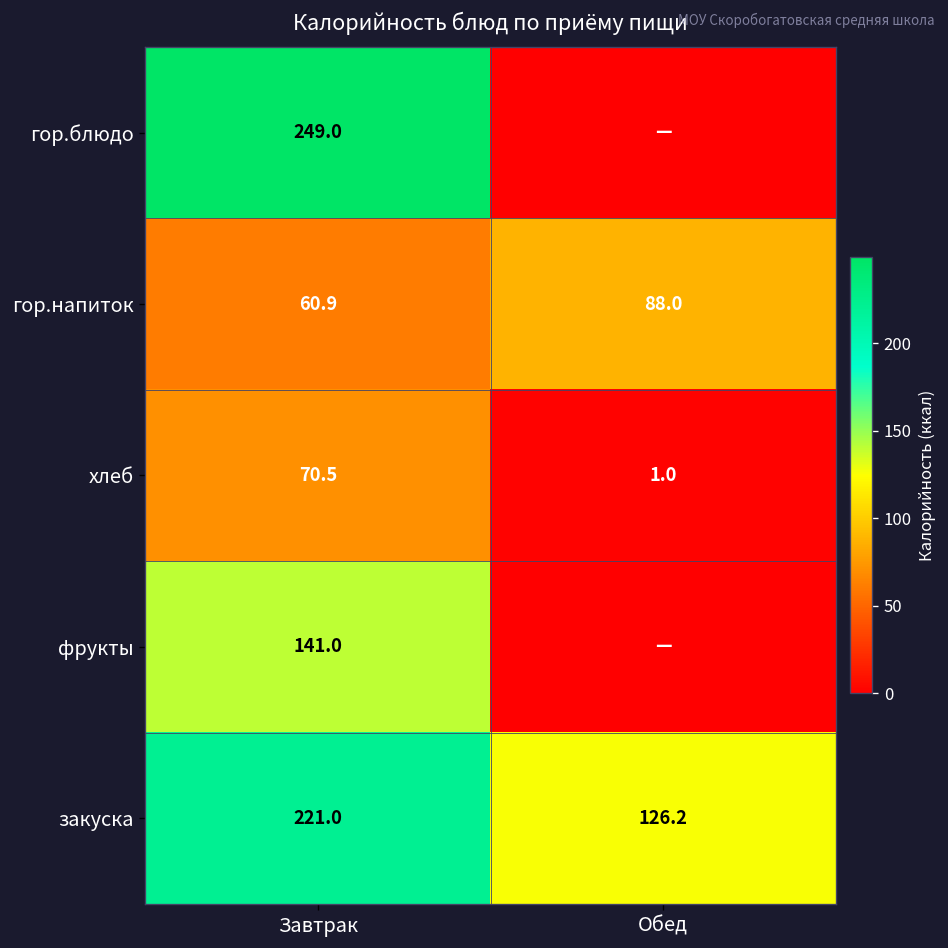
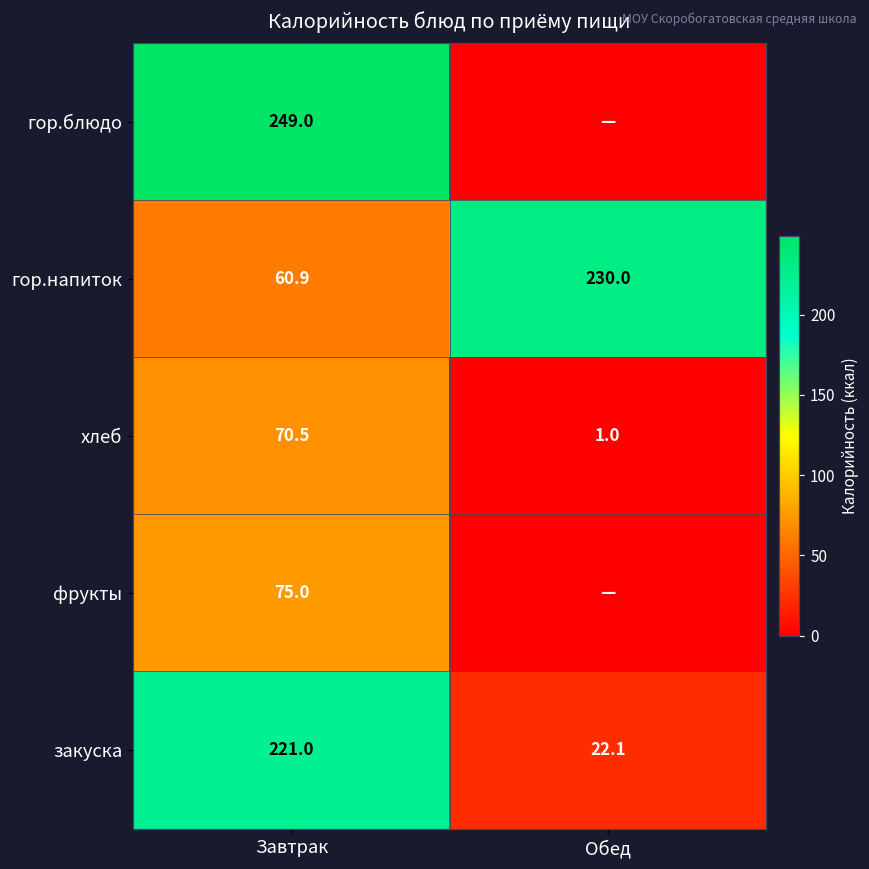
гор.напиток, Обед: 88.0 -> 230.0
фрукты, Завтрак: 141.0 -> 75.0
закуска, Обед: 126.2 -> 22.1
